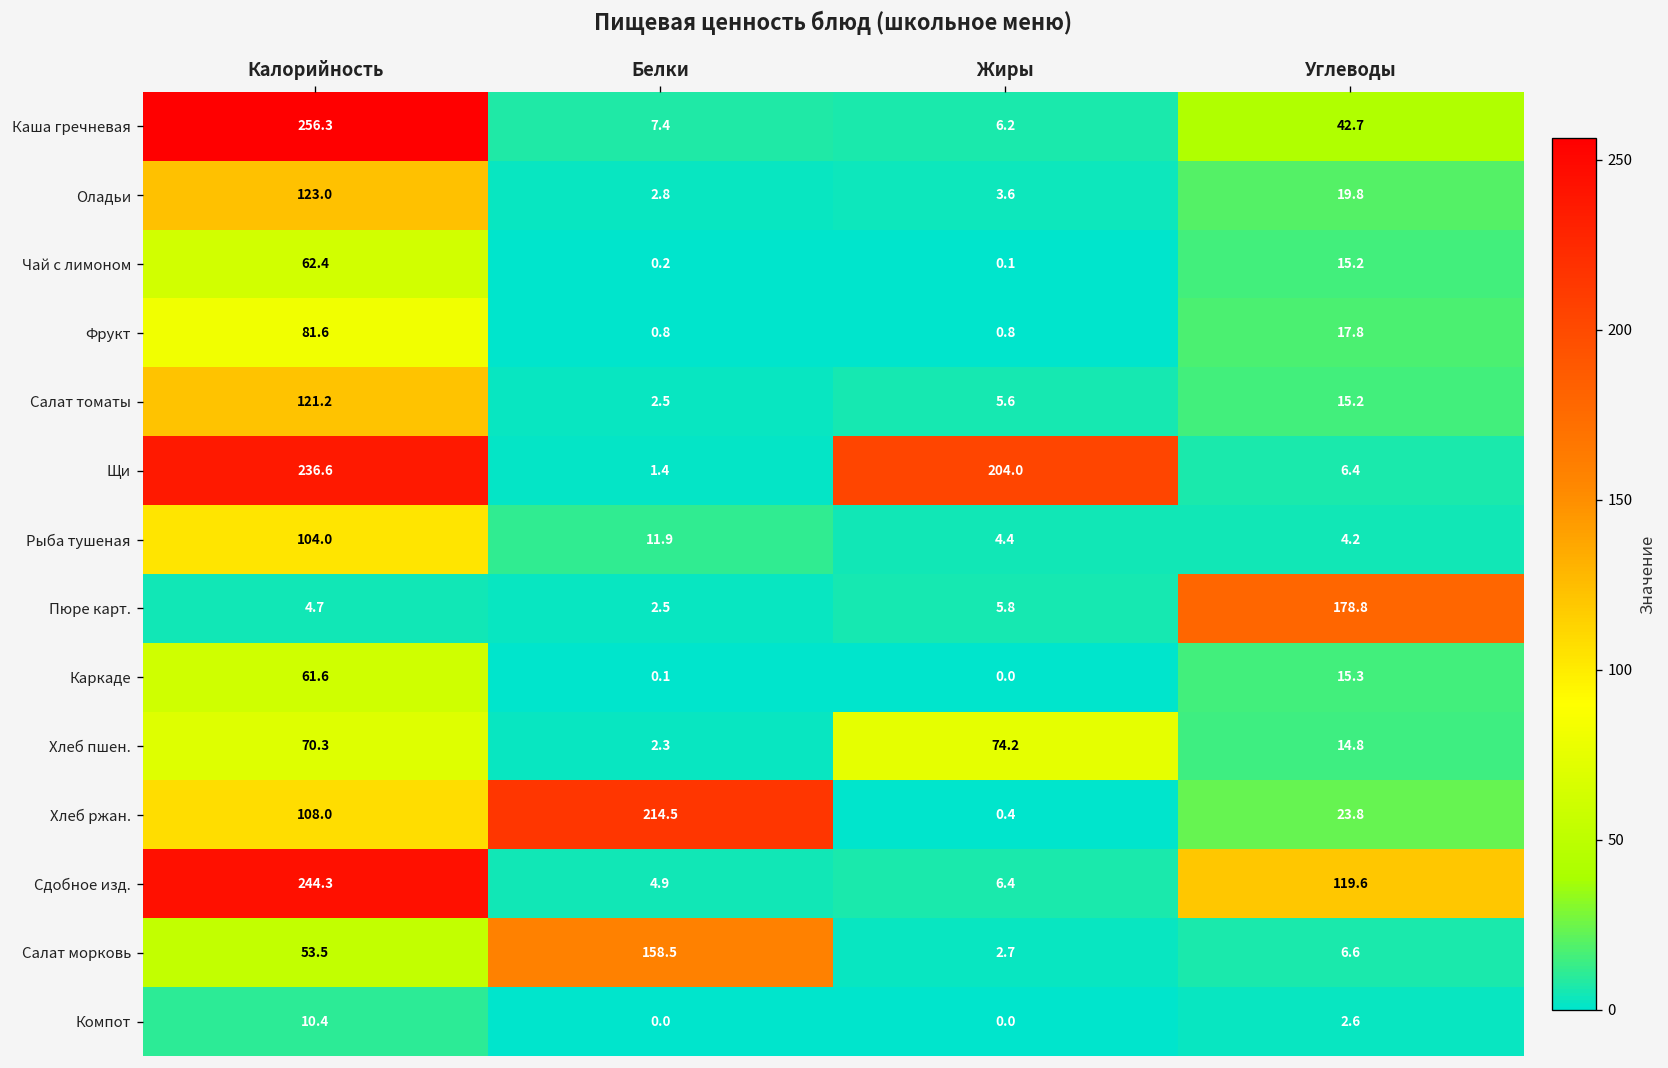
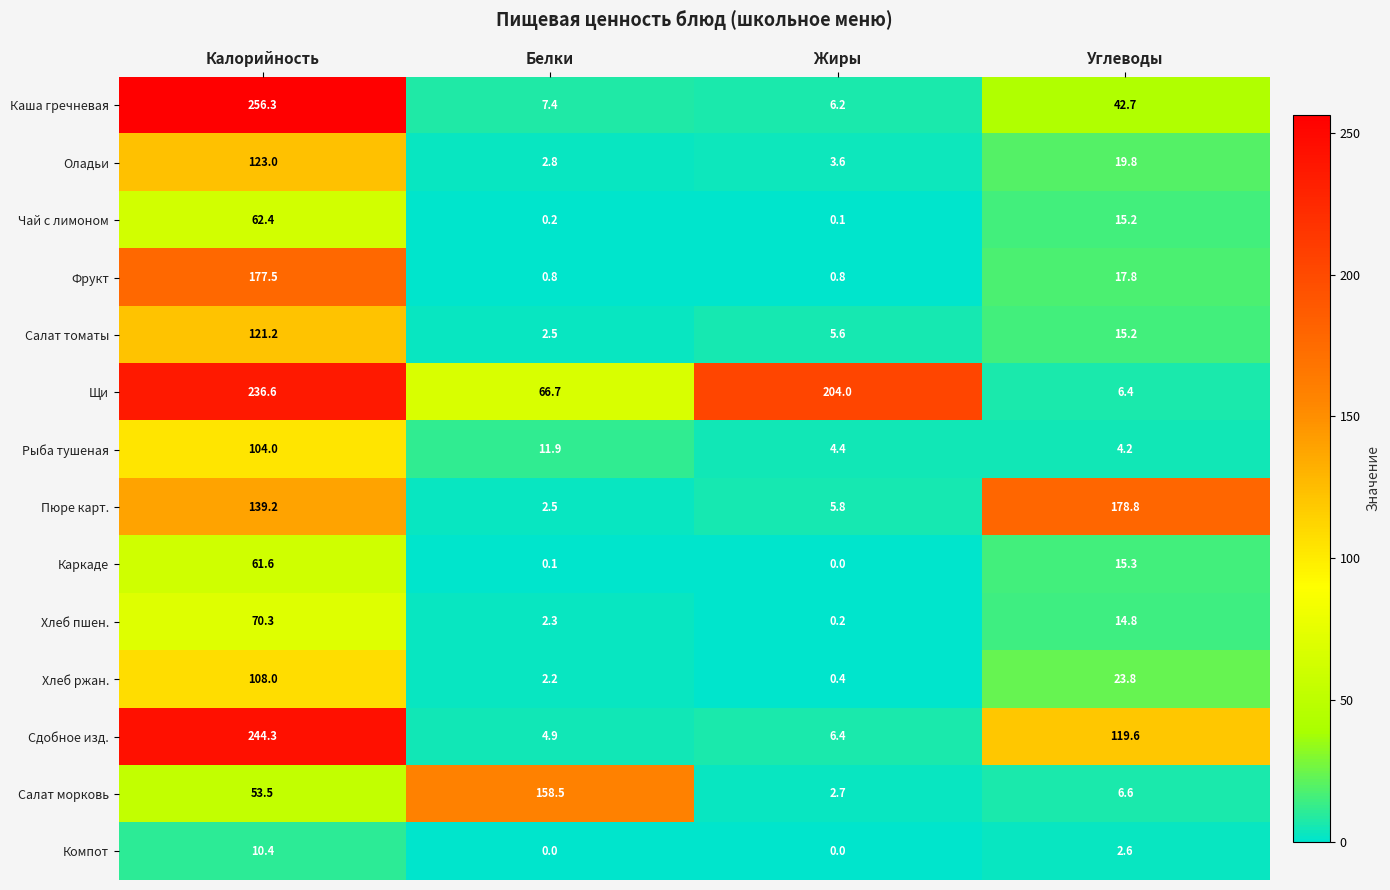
Фрукт, Калорийность: 81.6 -> 177.5
Щи, Белки: 1.4 -> 66.7
Пюре карт., Калорийность: 4.7 -> 139.2
Хлеб пшен., Жиры: 74.2 -> 0.2
Хлеб ржан., Белки: 214.5 -> 2.2
